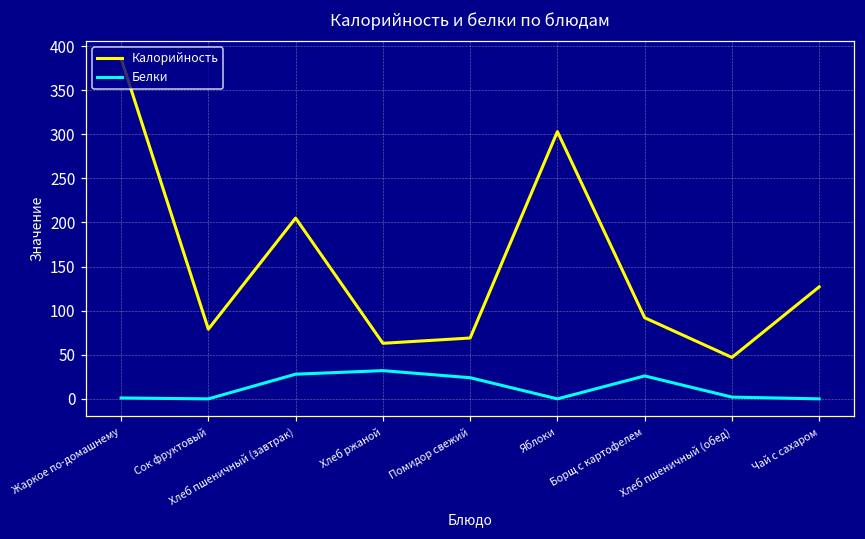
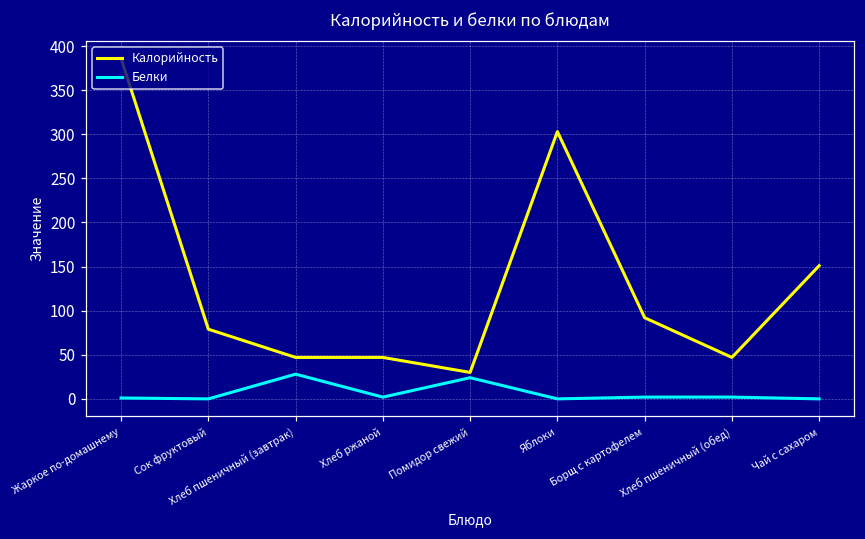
Калорийность, Хлеб пшеничный (завтрак): 210 -> 50
Калорийность, Хлеб ржаной: 60 -> 50
Белки, Хлеб ржаной: 30 -> 0
Калорийность, Помидор свежий: 70 -> 30
Белки, Борщ с картофелем: 30 -> 0
Калорийность, Чай с сахаром: 130 -> 150
